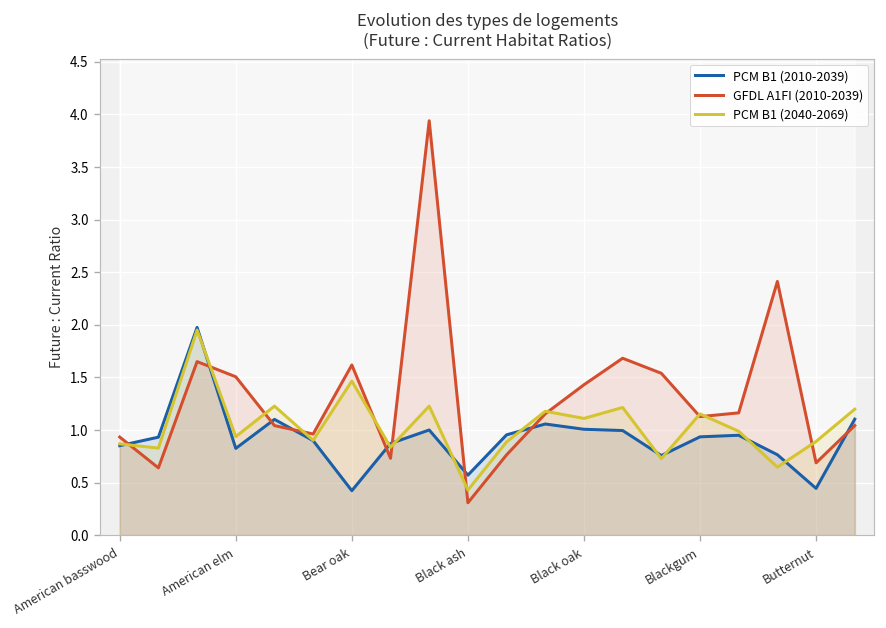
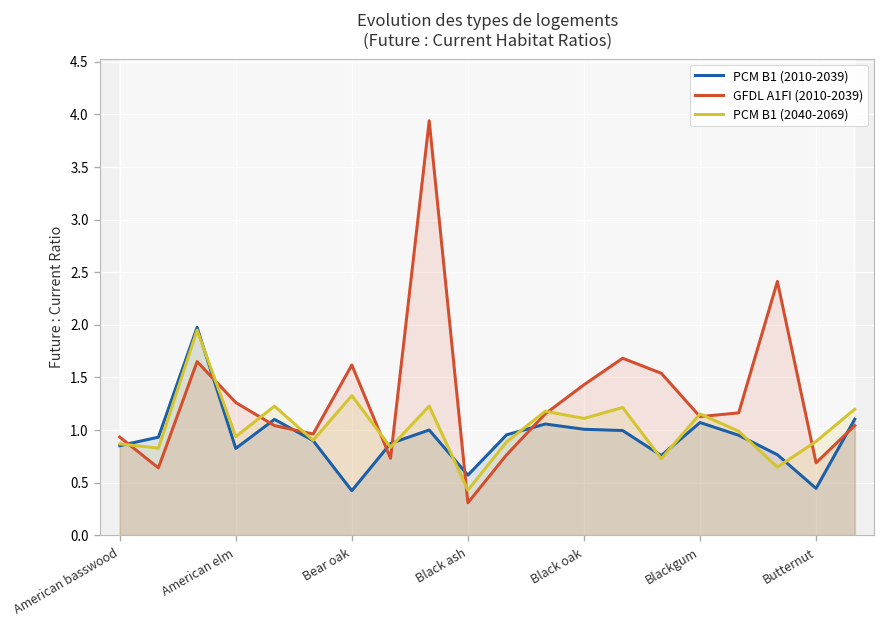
GFDL A1FI (2010-2039), American elm: 1.5 -> 1.3
PCM B1 (2040-2069), Bear oak: 1.5 -> 1.3
PCM B1 (2010-2039), Blackgum: 0.9 -> 1.1
